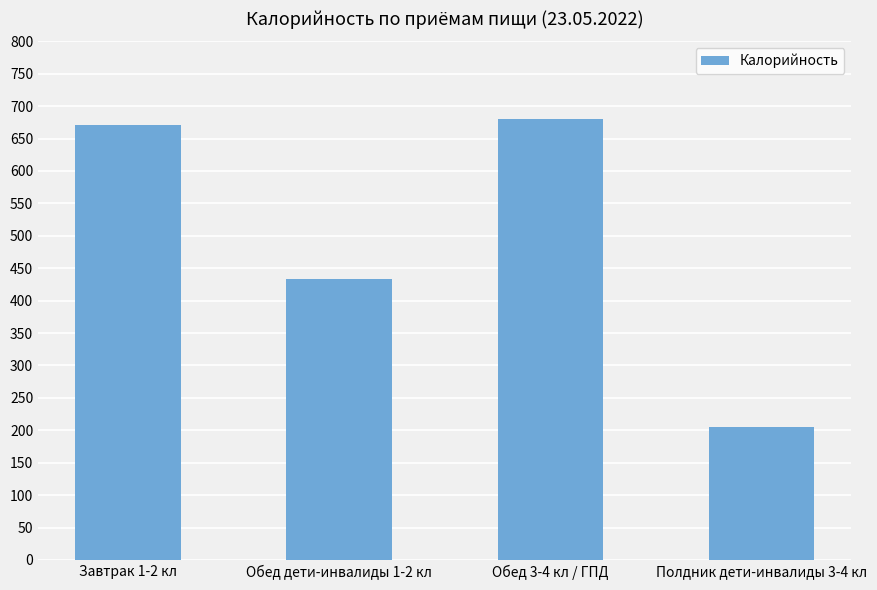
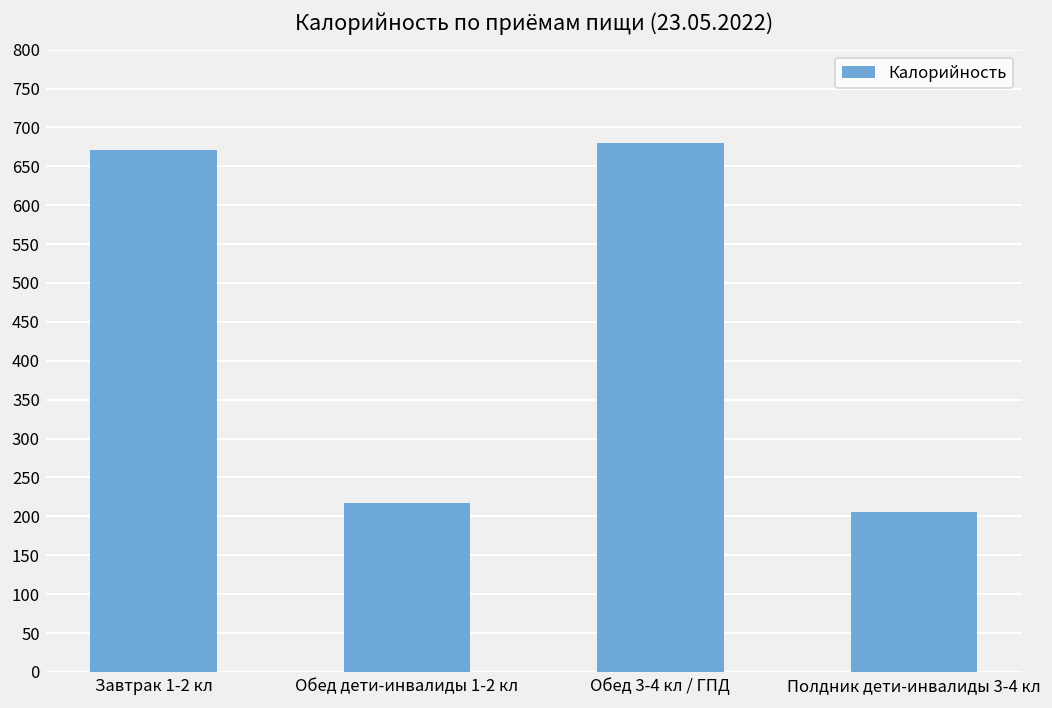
Обед дети-инвалиды 1-2 кл: 430 -> 220
